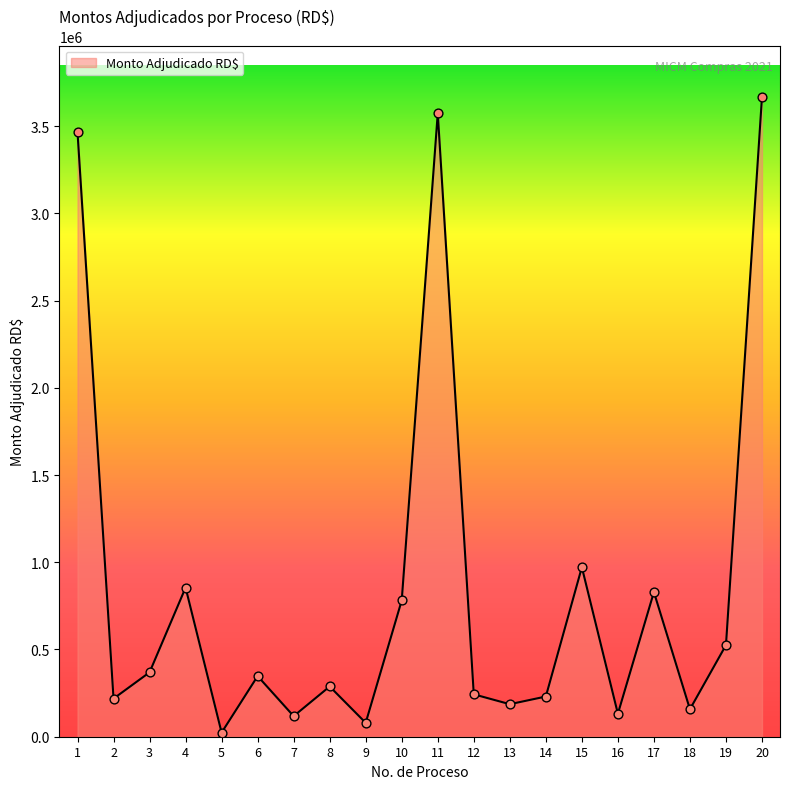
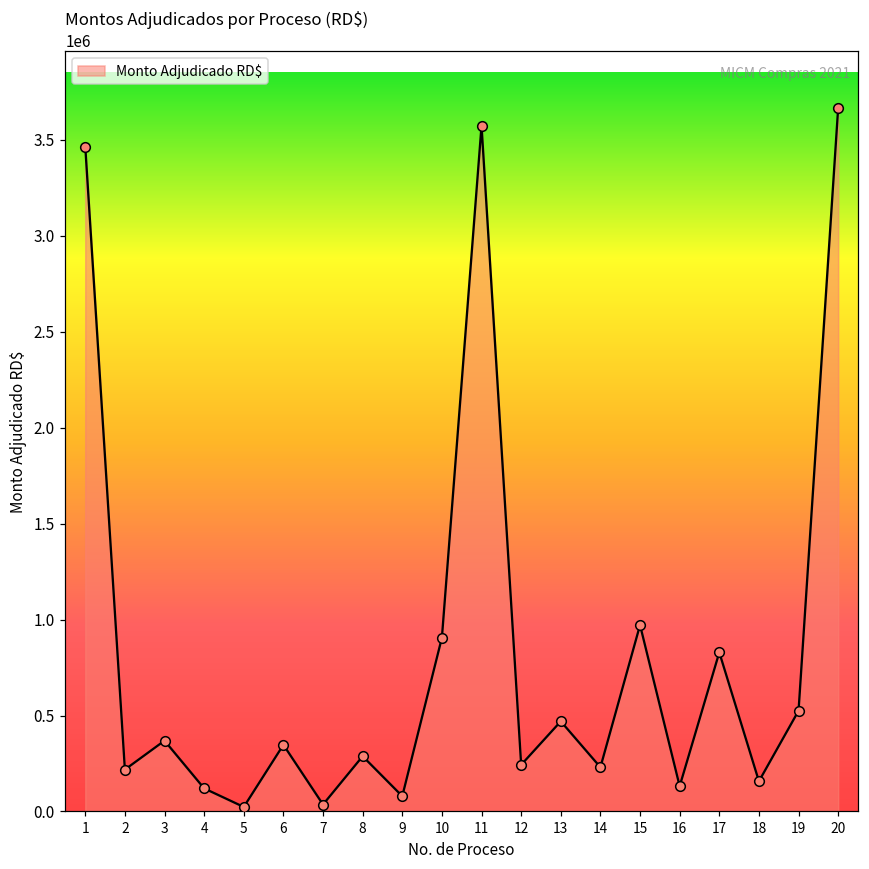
4: 850000 -> 120000
7: 120000 -> 40000
10: 780000 -> 910000
13: 190000 -> 470000
